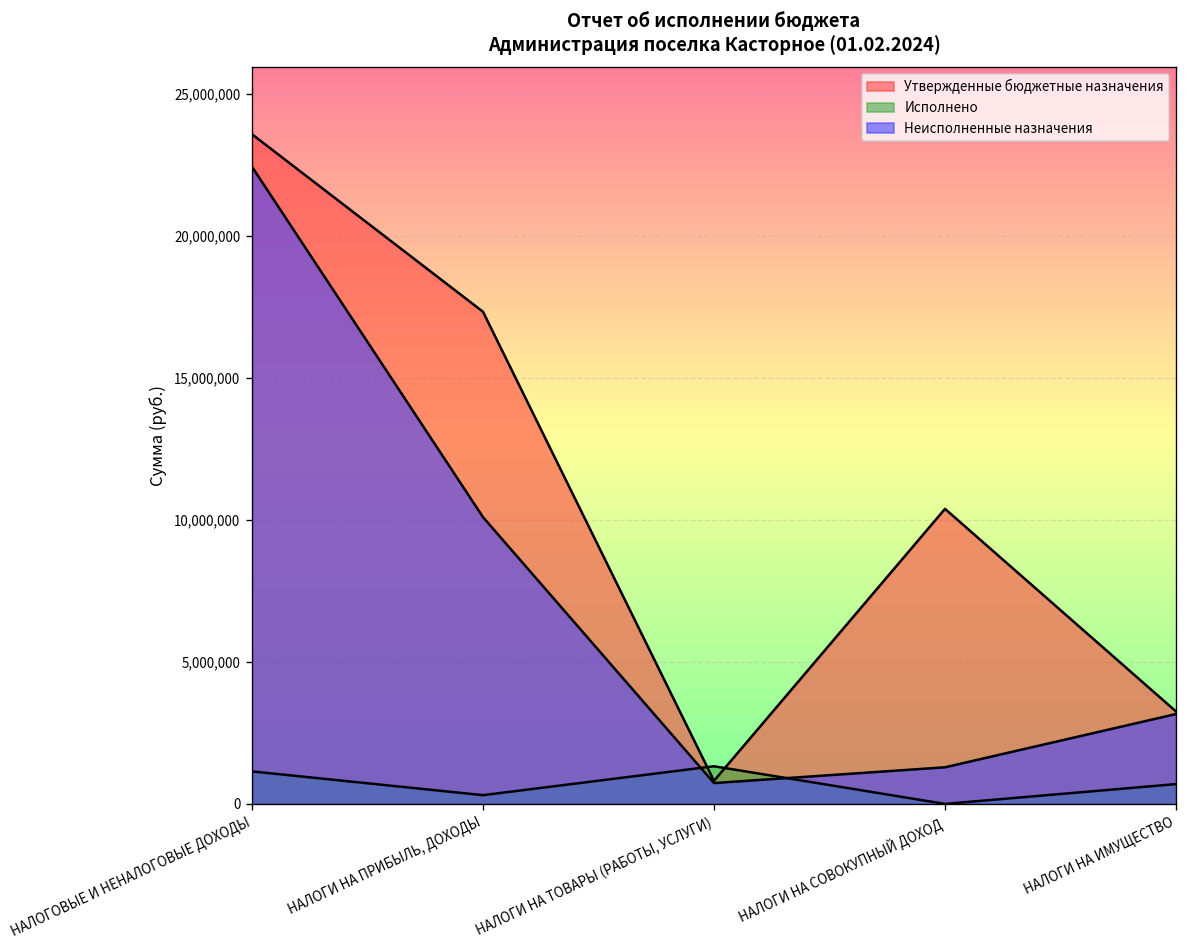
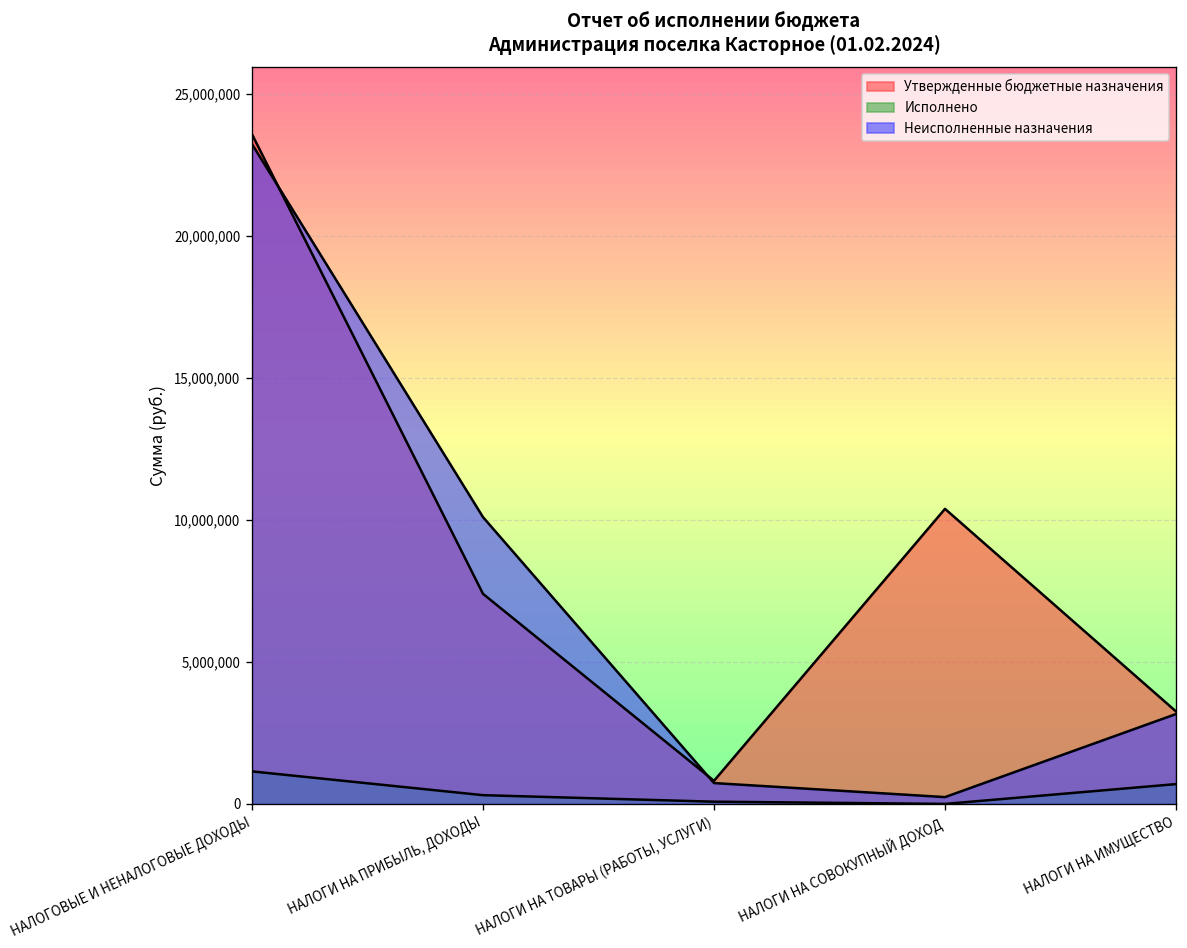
Неисполненные назначения, НАЛОГОВЫЕ И НЕНАЛОГОВЫЕ ДОХОДЫ: 22,400,000 -> 23,200,000
Утвержденные бюджетные назначения, НАЛОГИ НА ПРИБЫЛЬ, ДОХОДЫ: 17,300,000 -> 7,400,000
Исполнено, НАЛОГИ НА ТОВАРЫ (РАБОТЫ, УСЛУГИ): 1,300,000 -> 100,000
Неисполненные назначения, НАЛОГИ НА СОВОКУПНЫЙ ДОХОД: 1,300,000 -> 200,000
